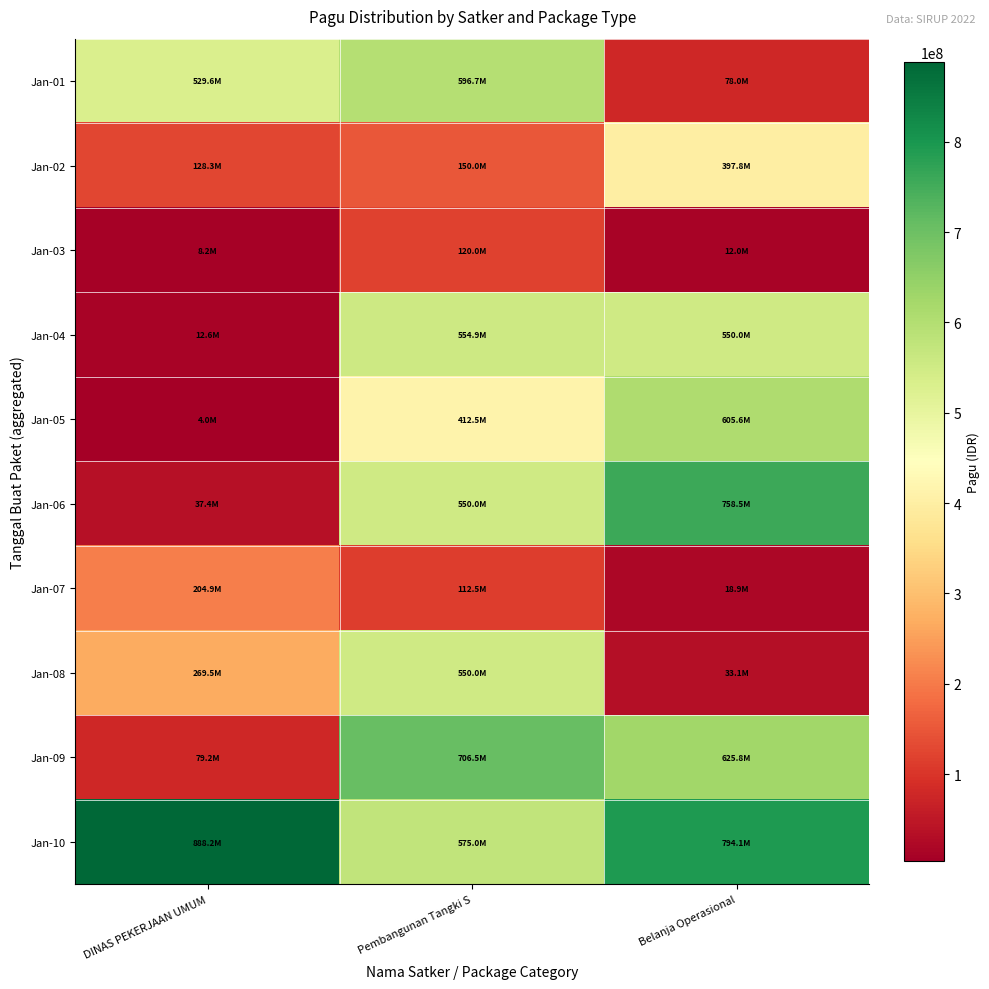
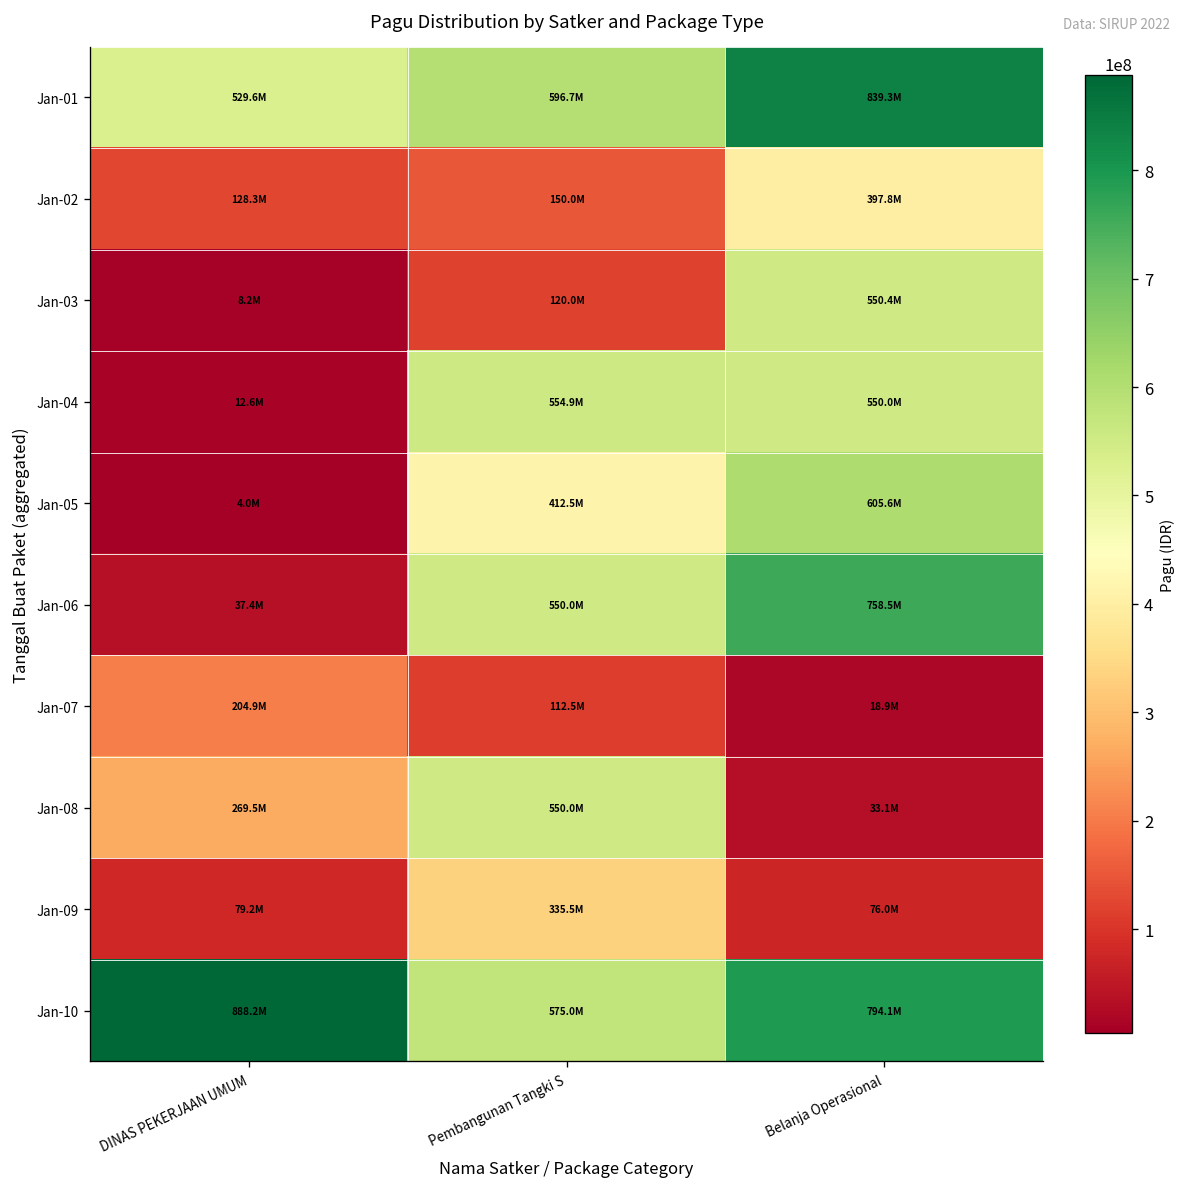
Jan-01, Belanja Operasional: 78.0M -> 839.3M
Jan-03, Belanja Operasional: 12.0M -> 550.4M
Jan-09, Pembangunan Tangki S: 706.5M -> 335.5M
Jan-09, Belanja Operasional: 625.8M -> 76.0M
